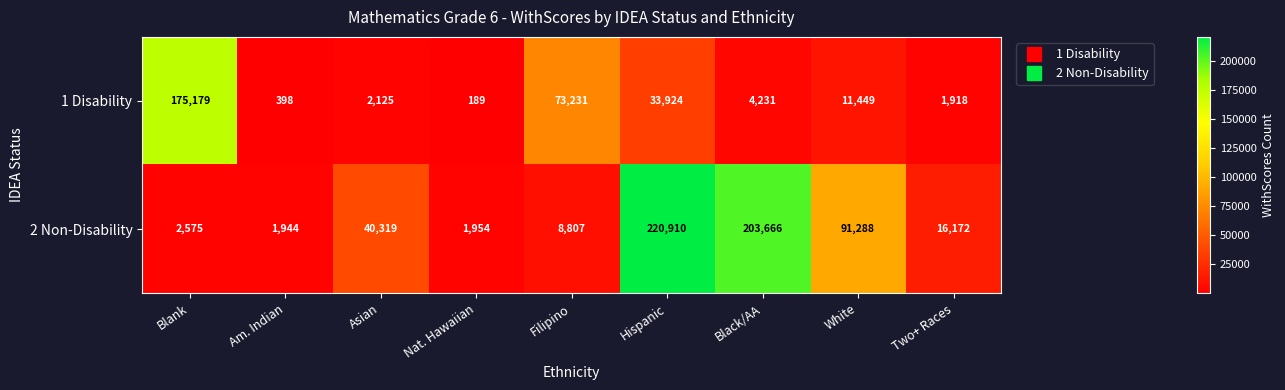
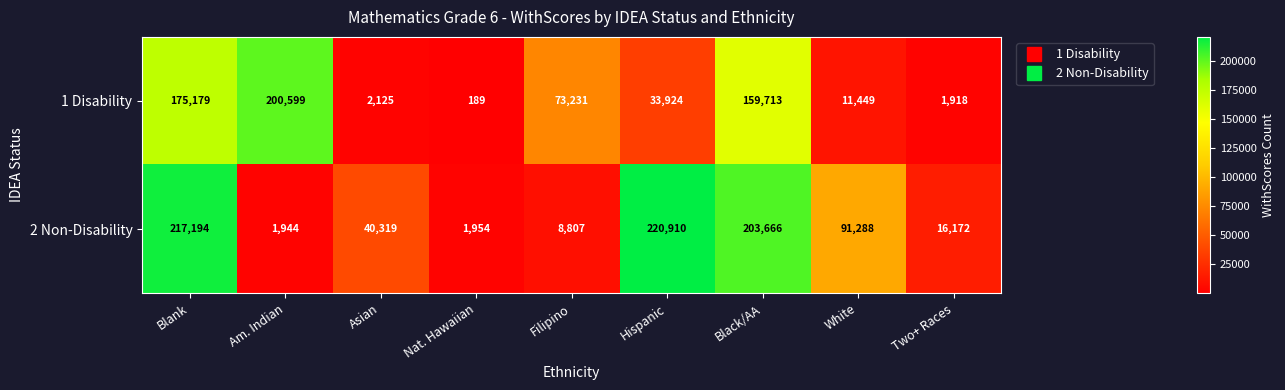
1 Disability, Am. Indian: 398 -> 200,599
1 Disability, Black/AA: 4,231 -> 159,713
2 Non-Disability, Blank: 2,575 -> 217,194
